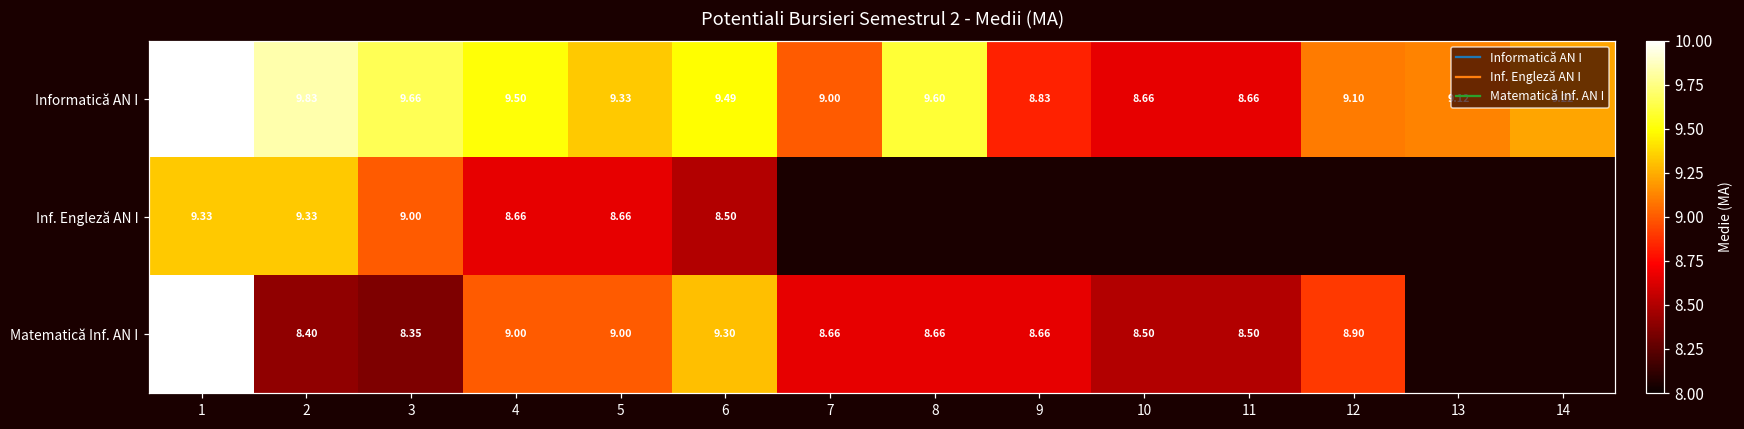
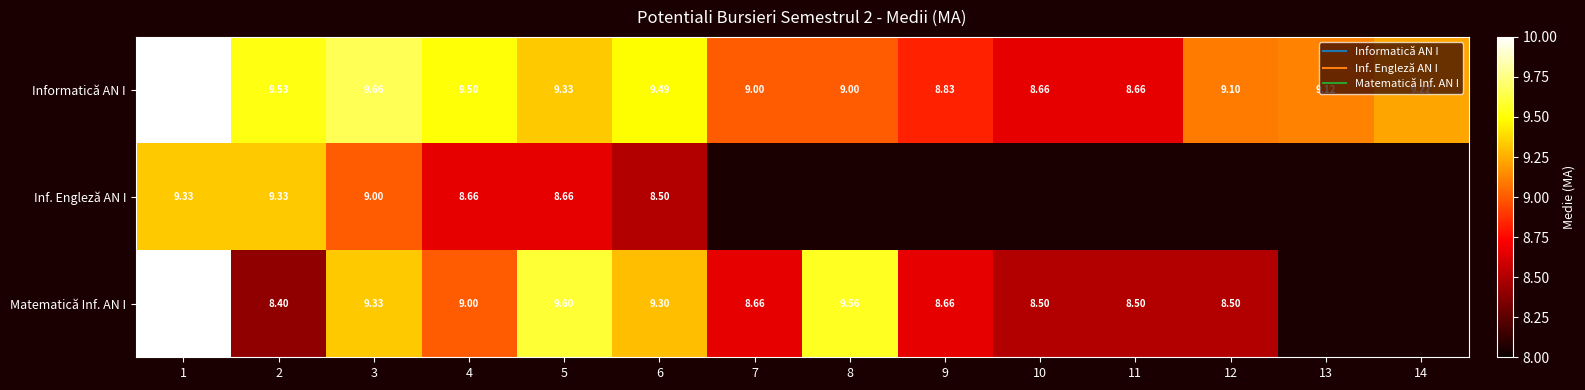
Informatică AN I, 2: 9.83 -> 9.53
Informatică AN I, 8: 9.60 -> 9.00
Matematică Inf. AN I, 3: 8.35 -> 9.33
Matematică Inf. AN I, 5: 9.00 -> 9.60
Matematică Inf. AN I, 8: 8.66 -> 9.56
Matematică Inf. AN I, 12: 8.90 -> 8.50
